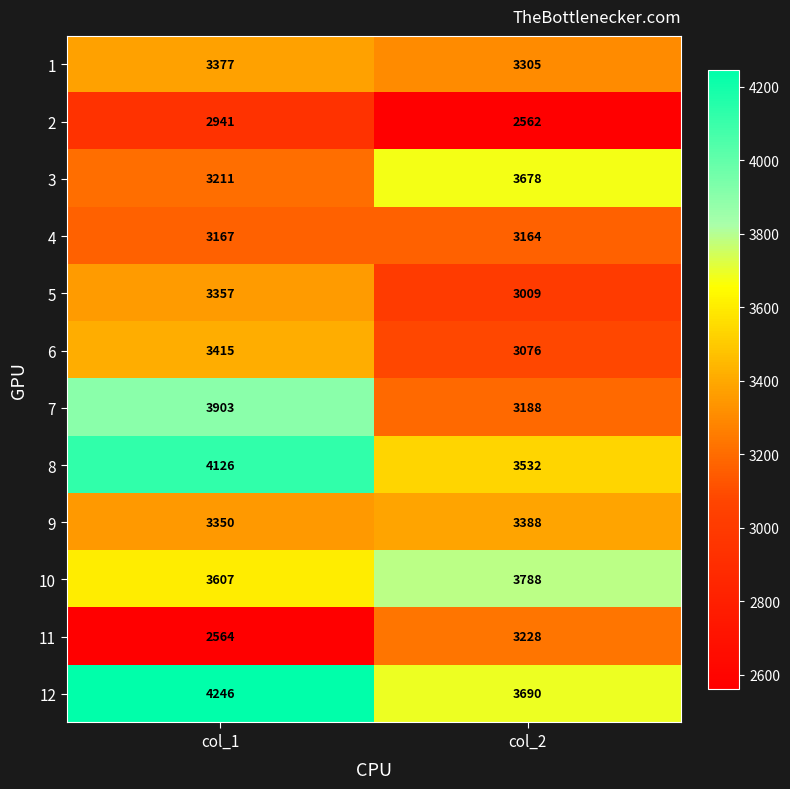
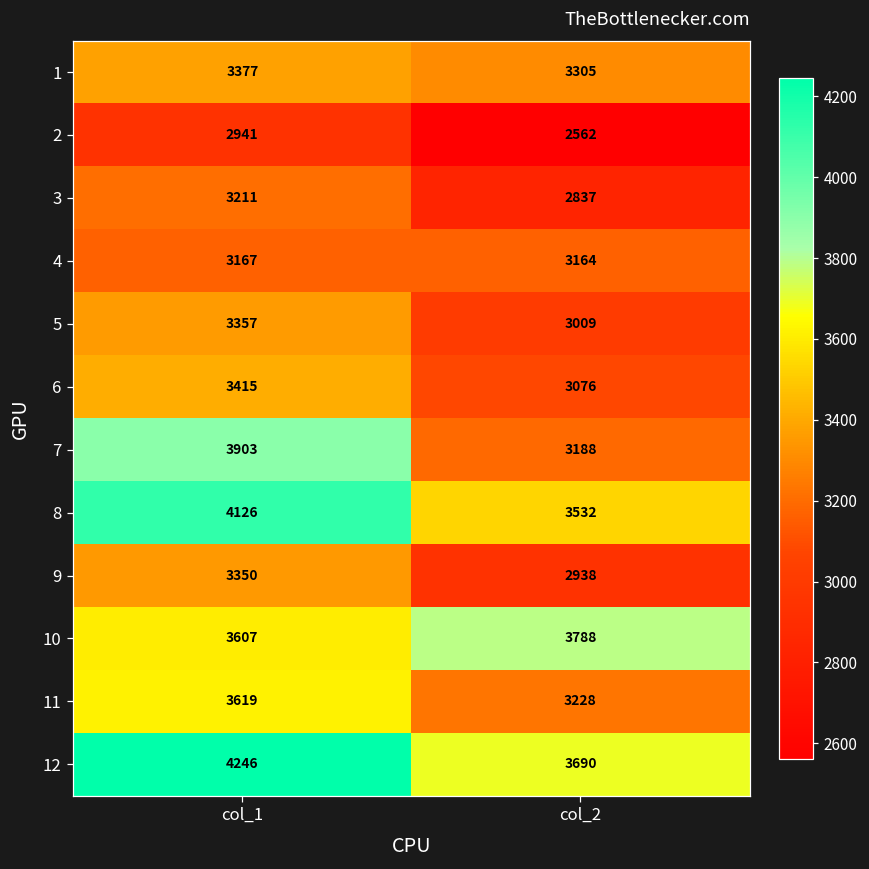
3, col_2: 3678 -> 2837
9, col_2: 3388 -> 2938
11, col_1: 2564 -> 3619
